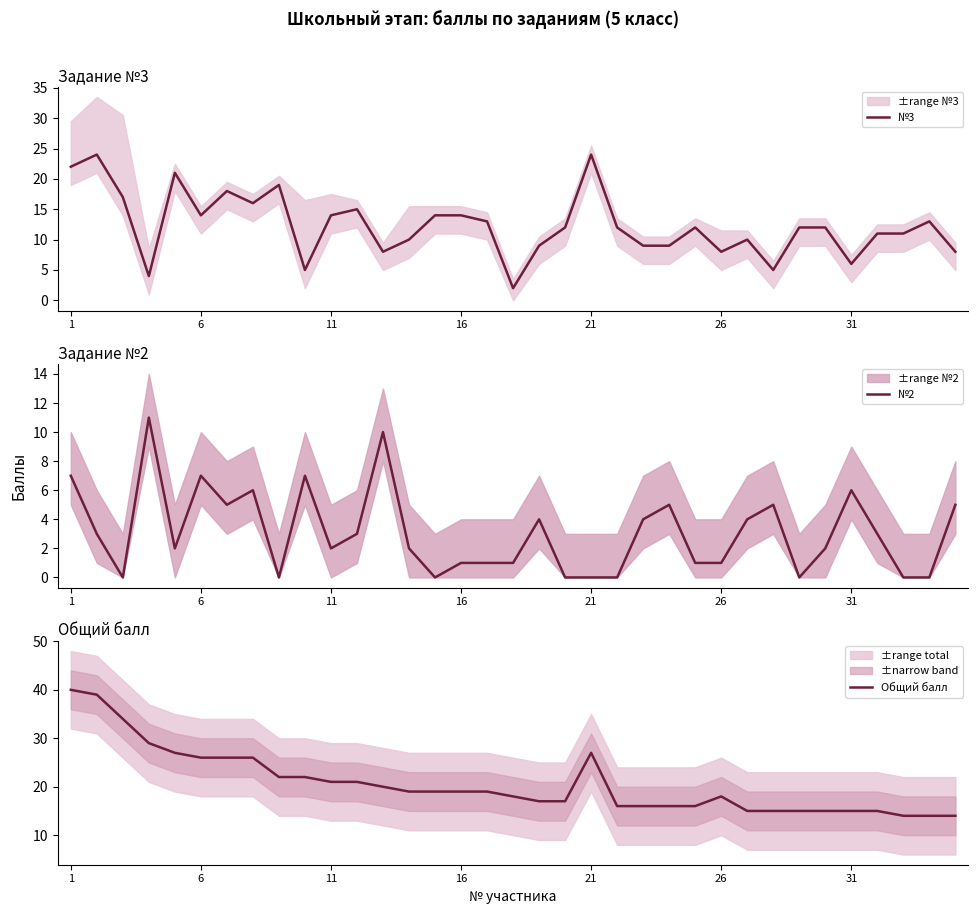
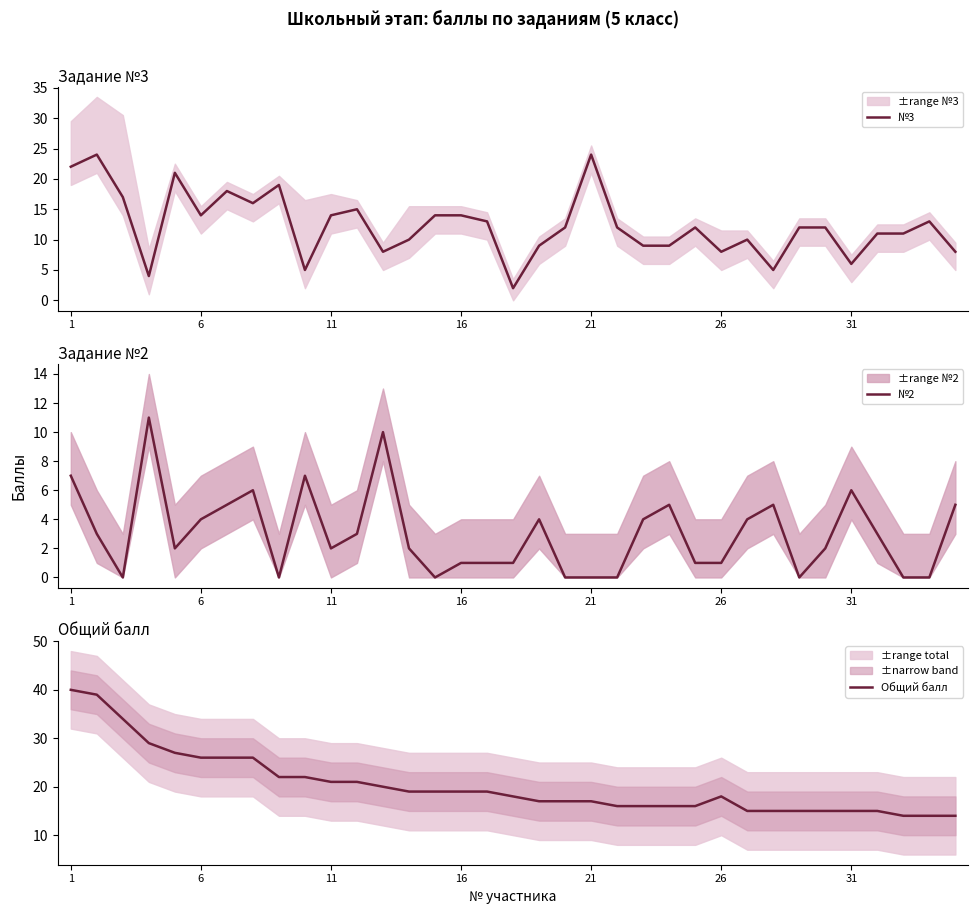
Задание №2, №2, 6: 7 -> 4
Общий балл, Общий балл, 21: 27 -> 17
